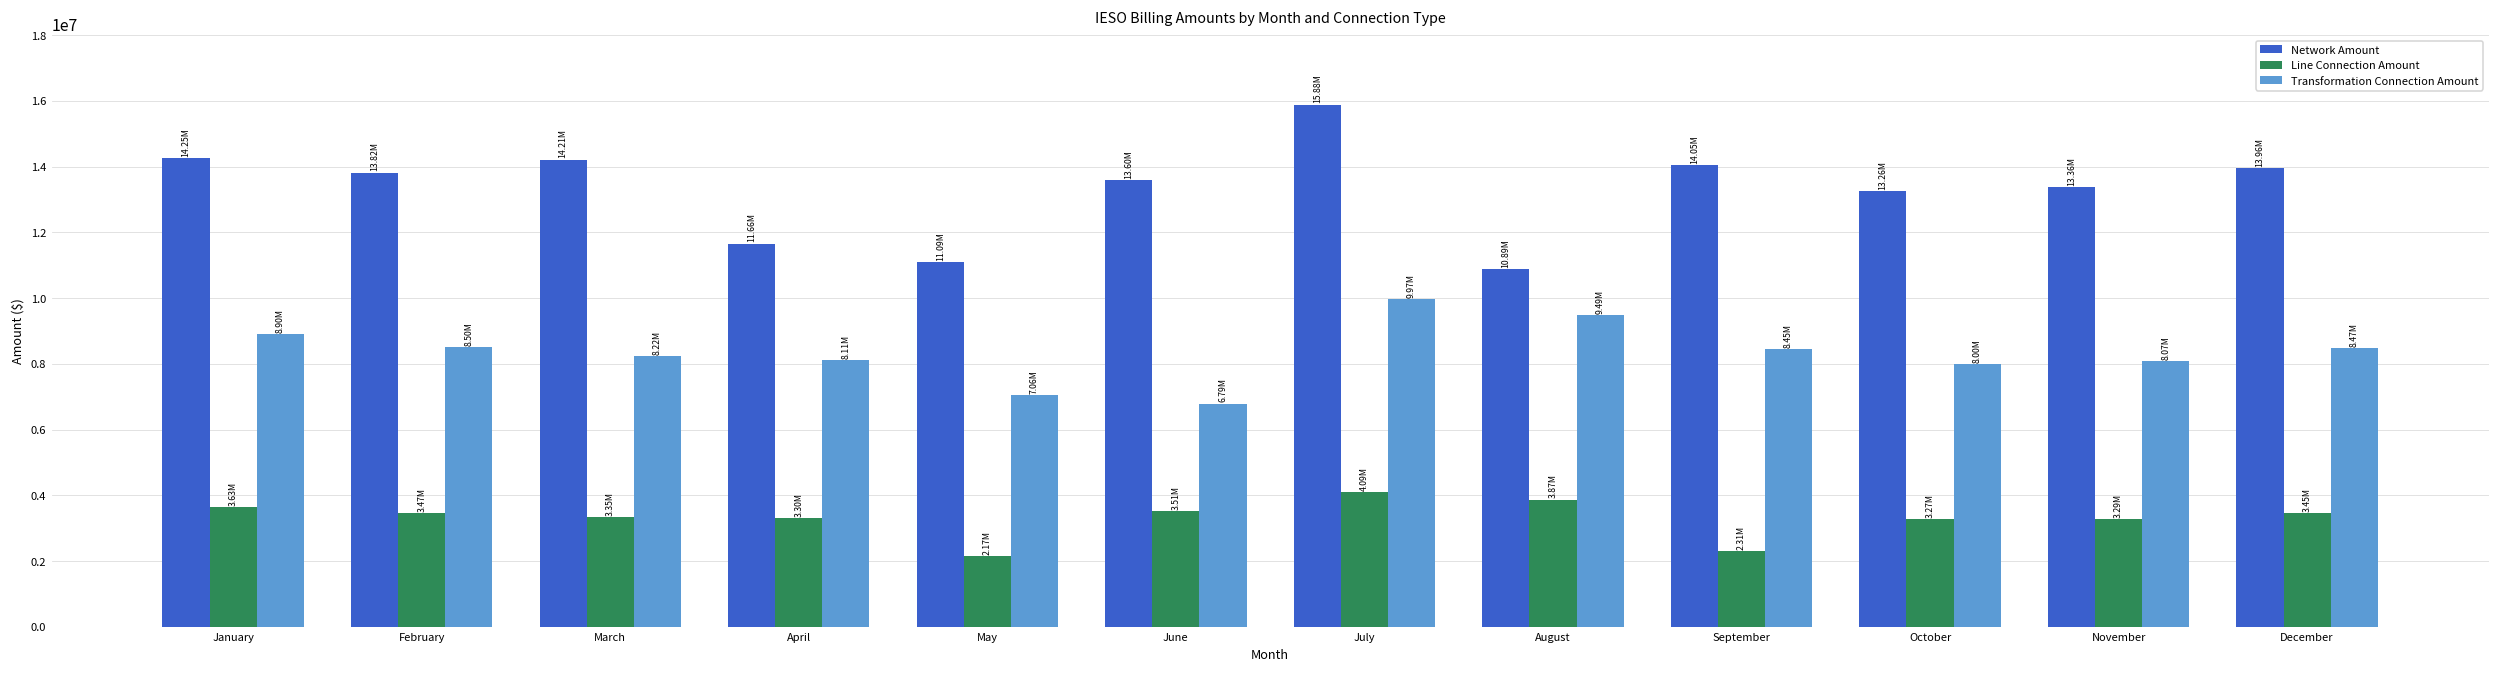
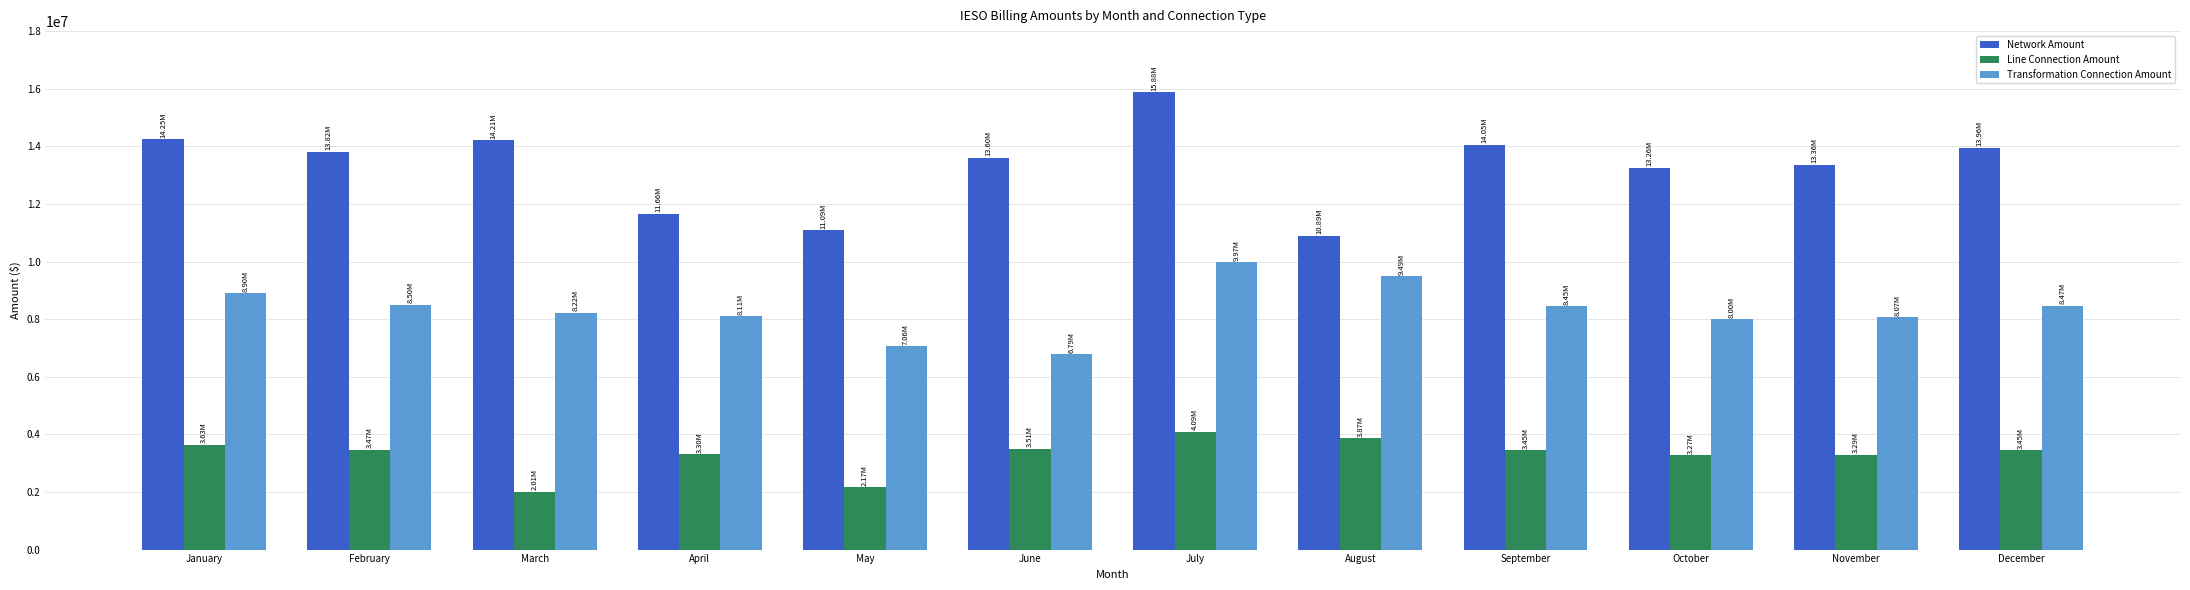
Line Connection Amount, March: 3.35M -> 2.01M
Line Connection Amount, September: 2.31M -> 3.45M
